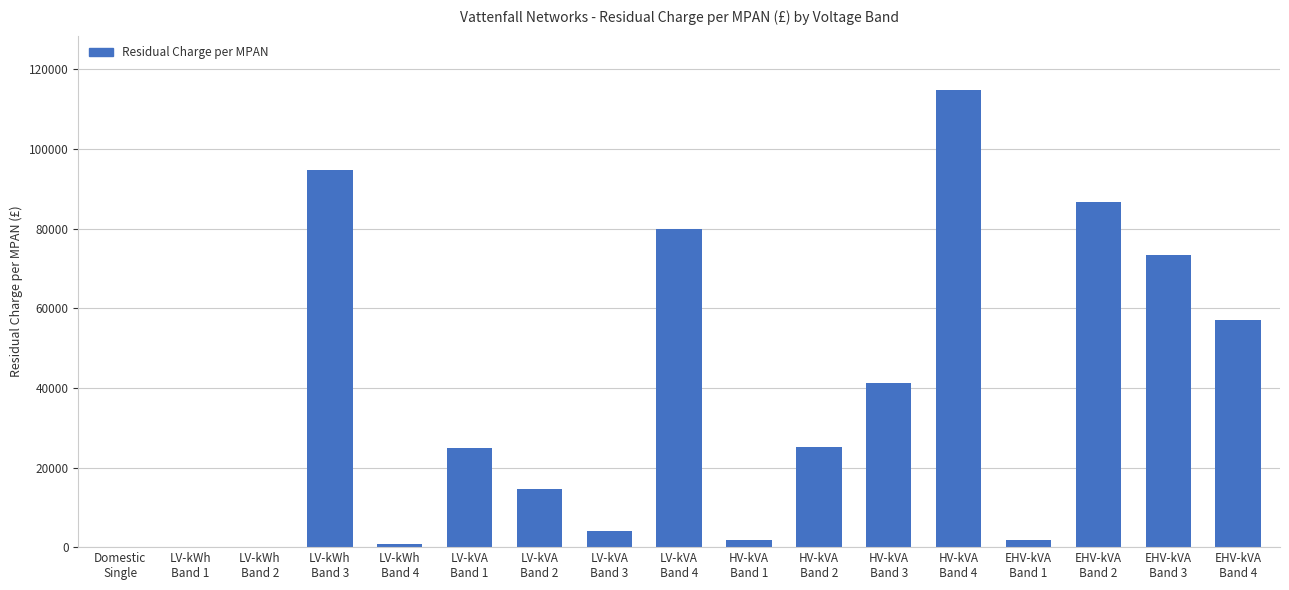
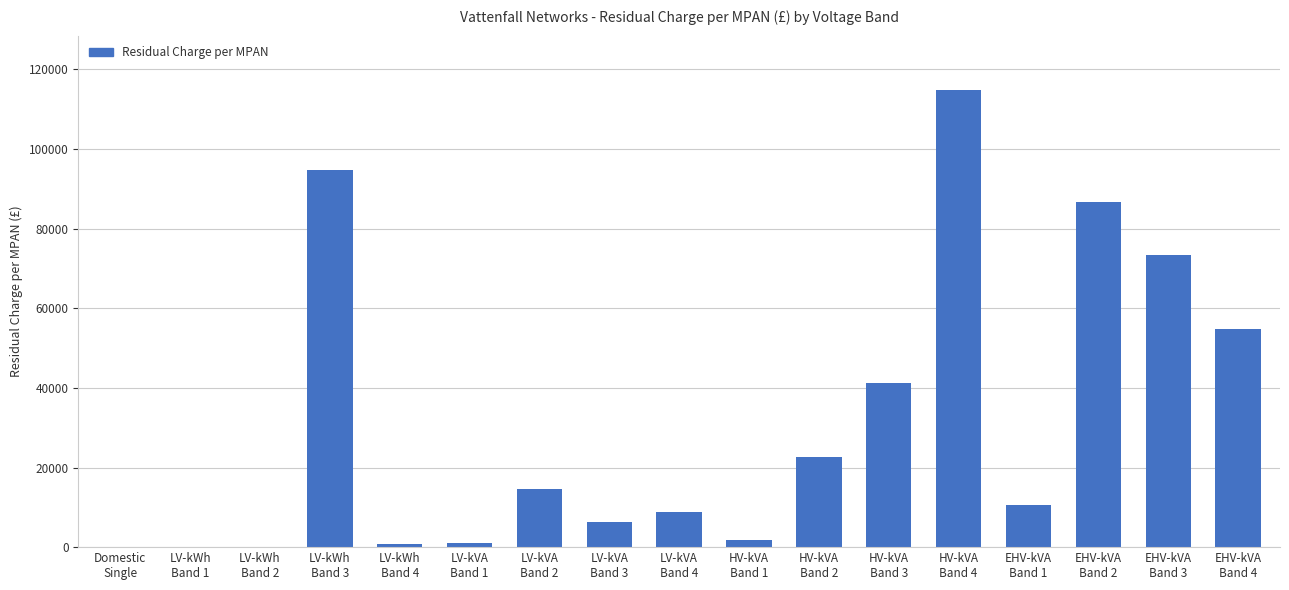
LV-kVA Band 1: 25000 -> 1000
LV-kVA Band 3: 4000 -> 6000
LV-kVA Band 4: 80000 -> 9000
HV-kVA Band 2: 25000 -> 23000
EHV-kVA Band 1: 2000 -> 10000
EHV-kVA Band 4: 57000 -> 55000
